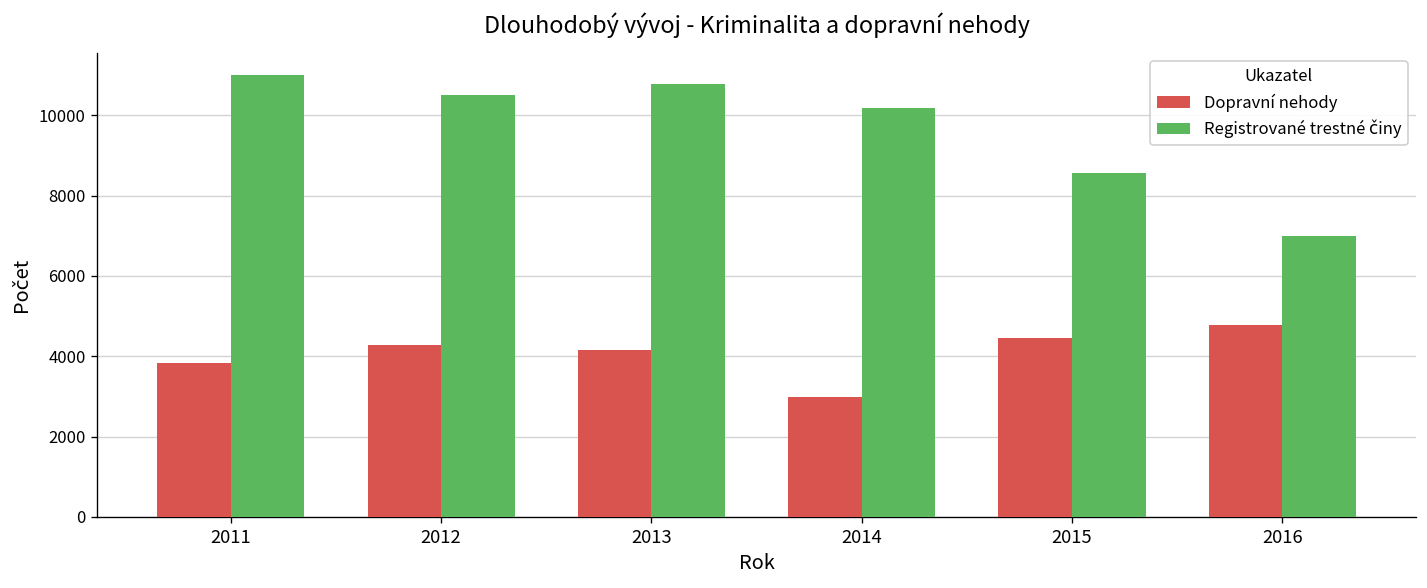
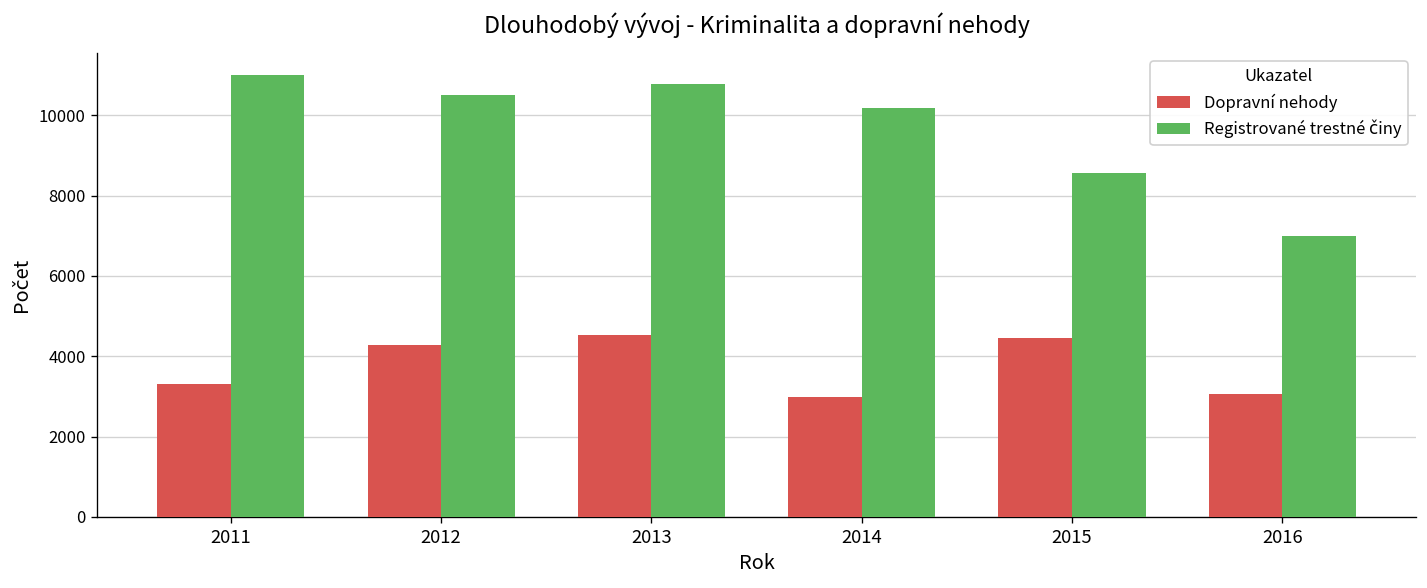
Dopravní nehody, 2011: 3800 -> 3300
Dopravní nehody, 2013: 4200 -> 4500
Dopravní nehody, 2016: 4800 -> 3100
